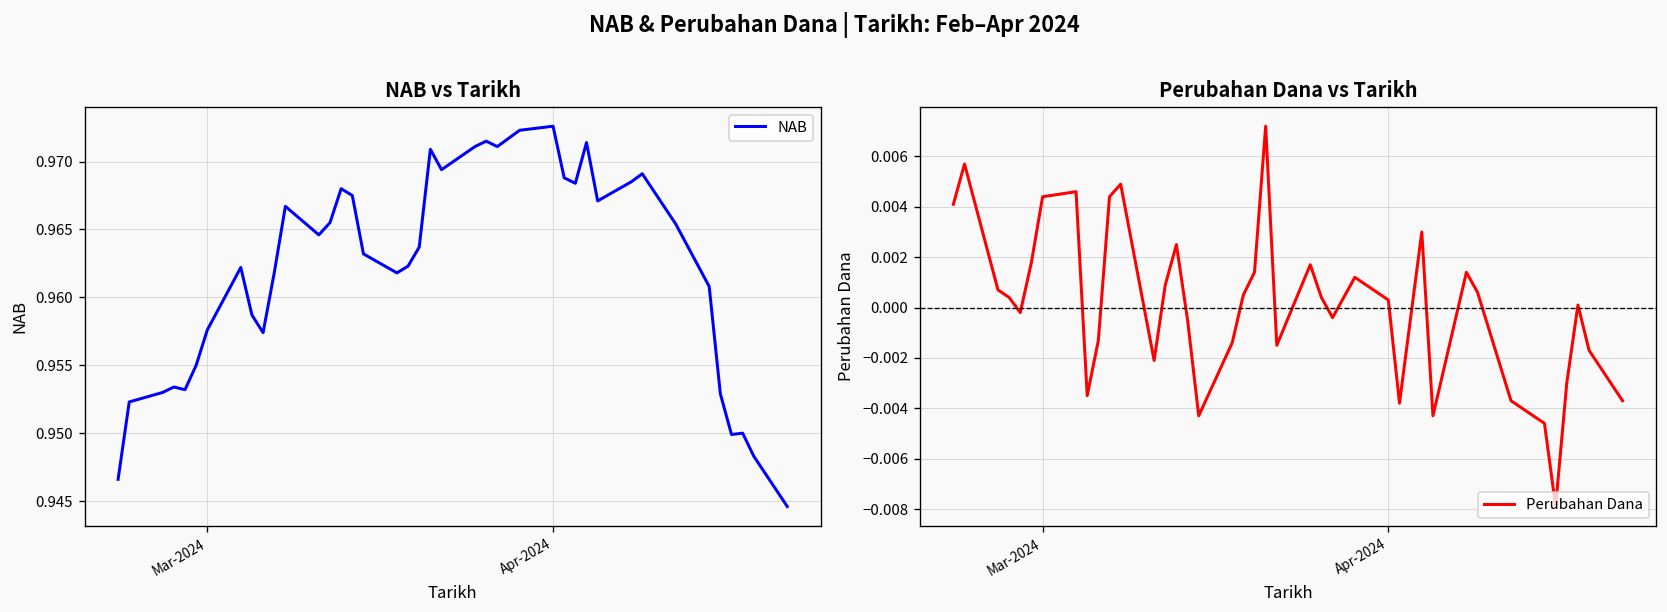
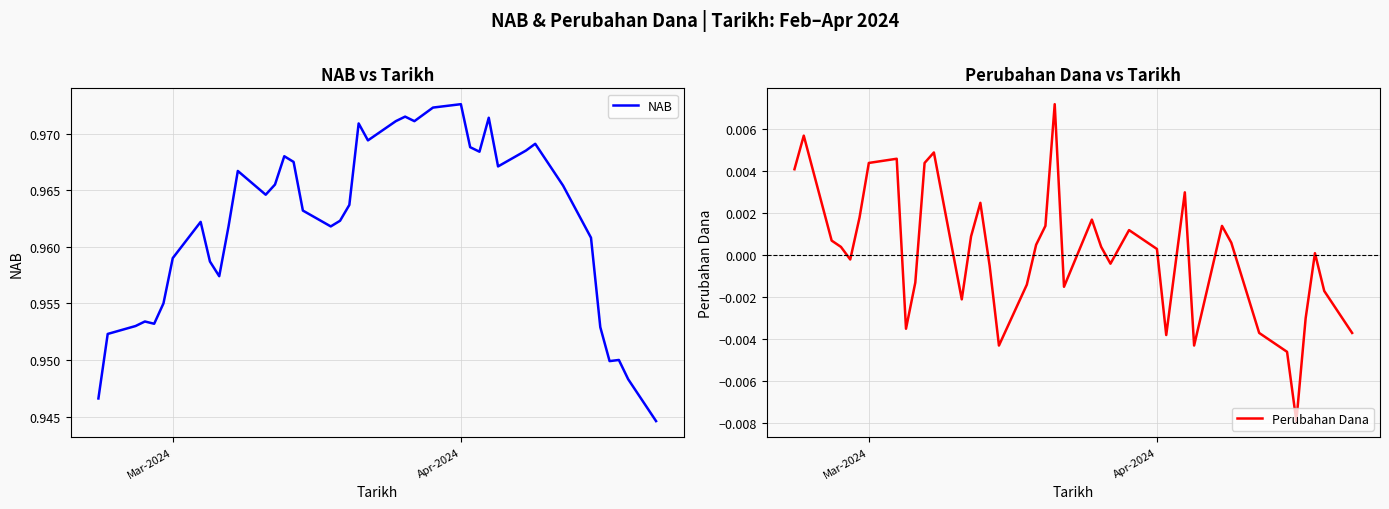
NAB vs Tarikh, Mar-2024: 0.9576 -> 0.9590
